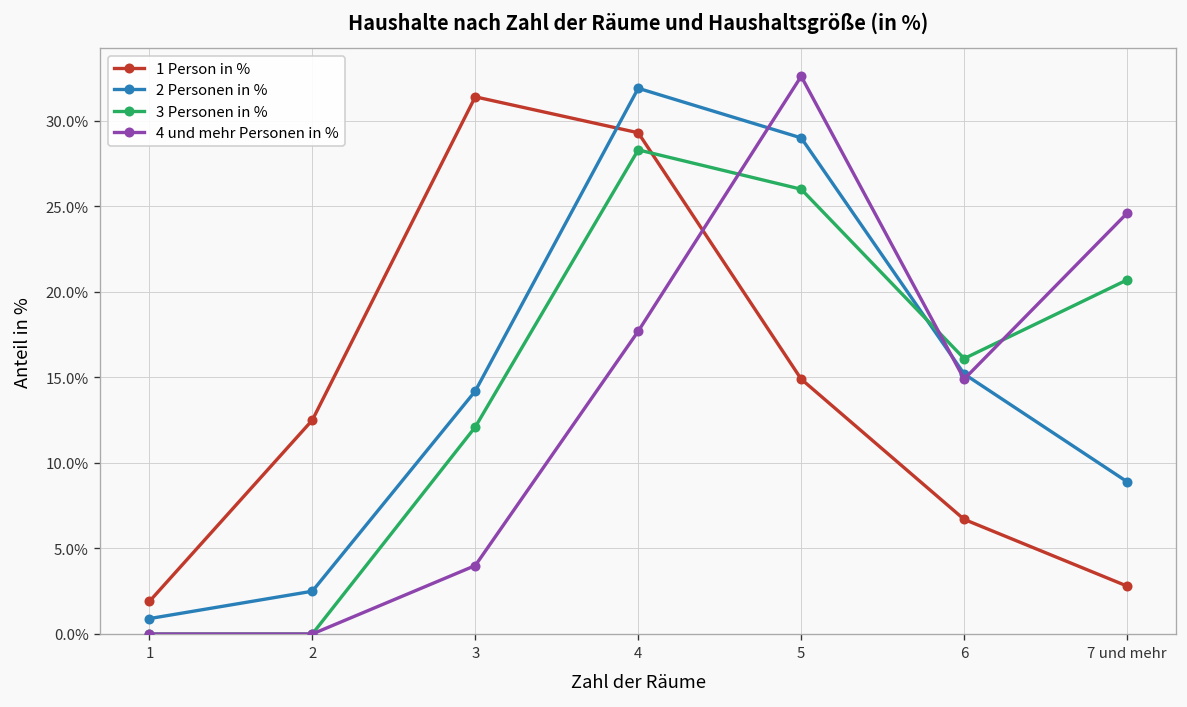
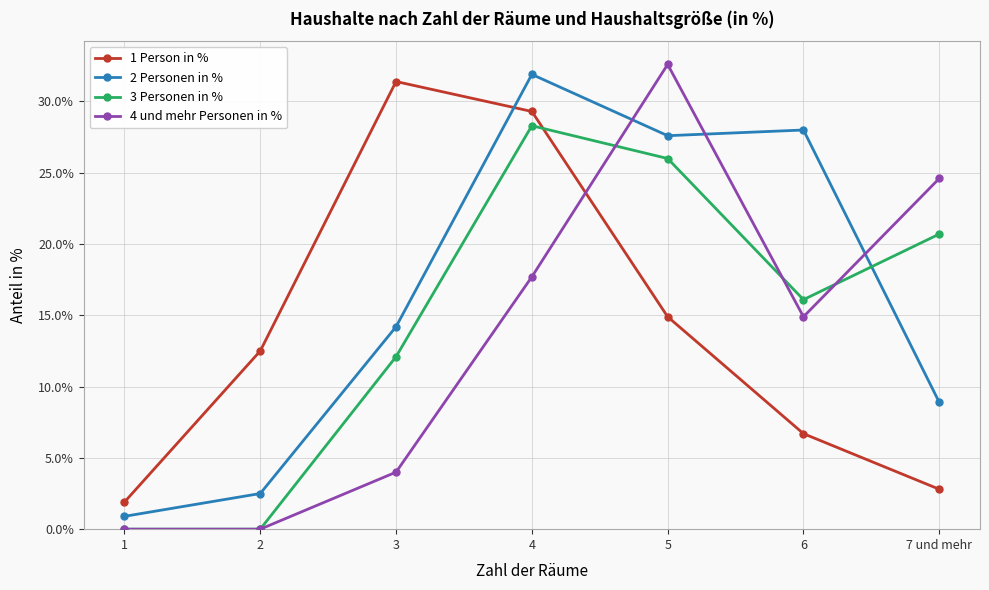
2 Personen in %, 5: 29.0% -> 27.6%
2 Personen in %, 6: 15.2% -> 28.0%
